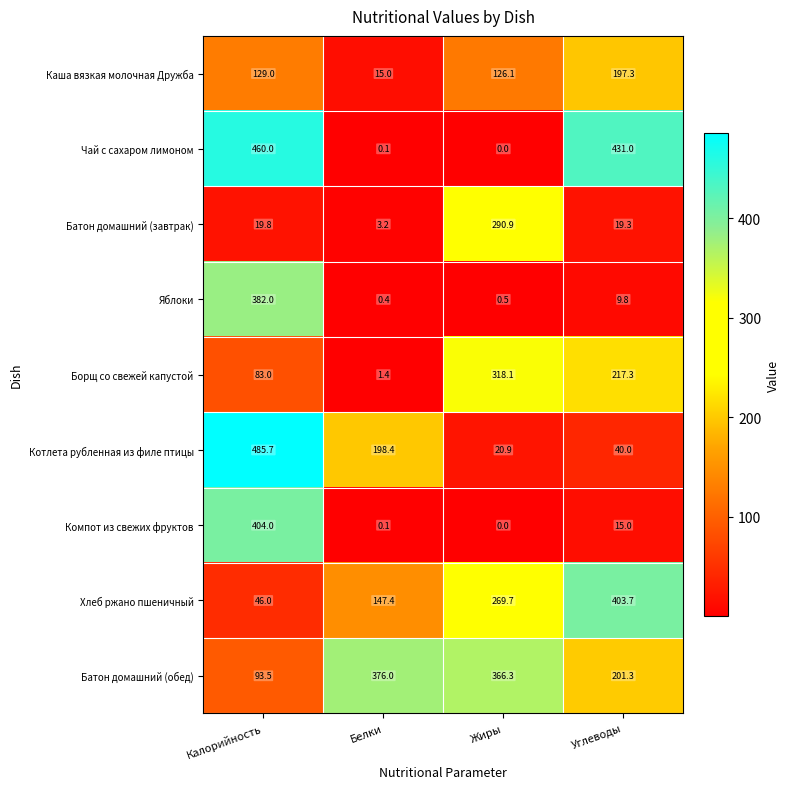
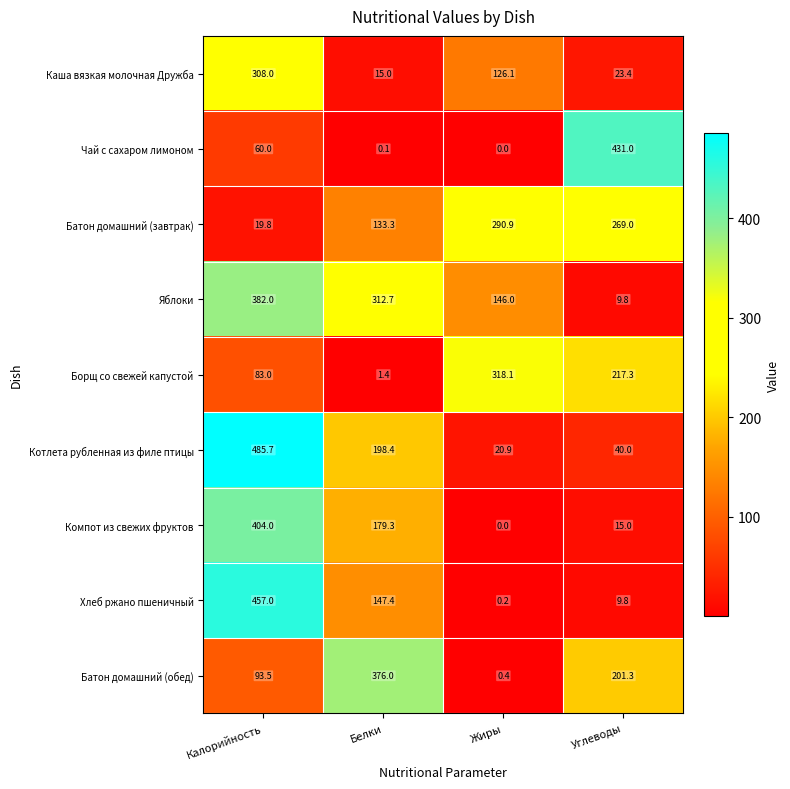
Каша вязкая молочная Дружба, Калорийность: 129.0 -> 308.0
Каша вязкая молочная Дружба, Углеводы: 197.3 -> 23.4
Чай с сахаром лимоном, Калорийность: 460.0 -> 60.0
Батон домашний (завтрак), Белки: 3.2 -> 133.3
Батон домашний (завтрак), Углеводы: 19.3 -> 269.0
Яблоки, Белки: 0.4 -> 312.7
Яблоки, Жиры: 0.5 -> 146.0
Компот из свежих фруктов, Белки: 0.1 -> 179.3
Хлеб ржано пшеничный, Калорийность: 46.0 -> 457.0
Хлеб ржано пшеничный, Жиры: 269.7 -> 0.2
Хлеб ржано пшеничный, Углеводы: 403.7 -> 9.8
Батон домашний (обед), Жиры: 366.3 -> 0.4
